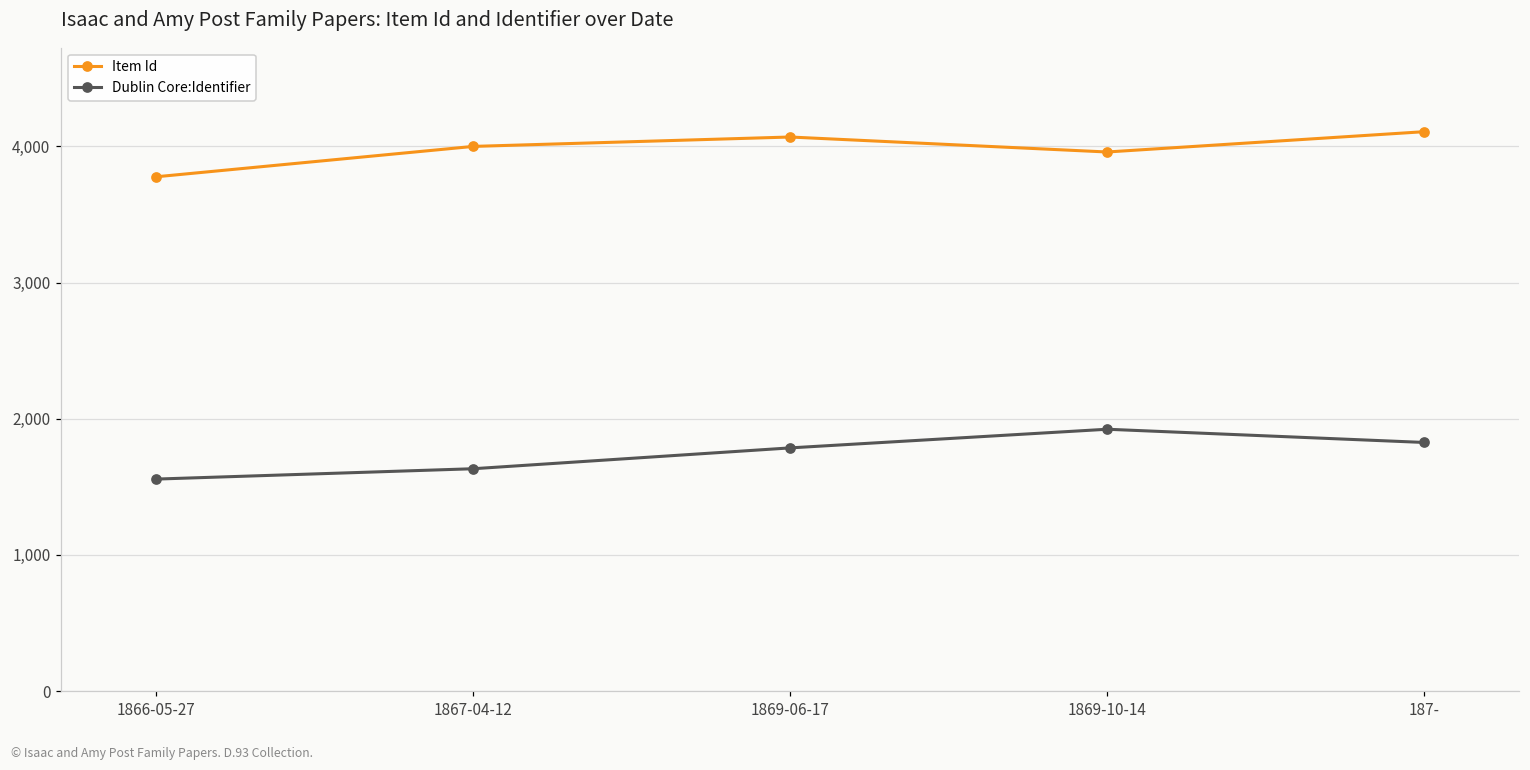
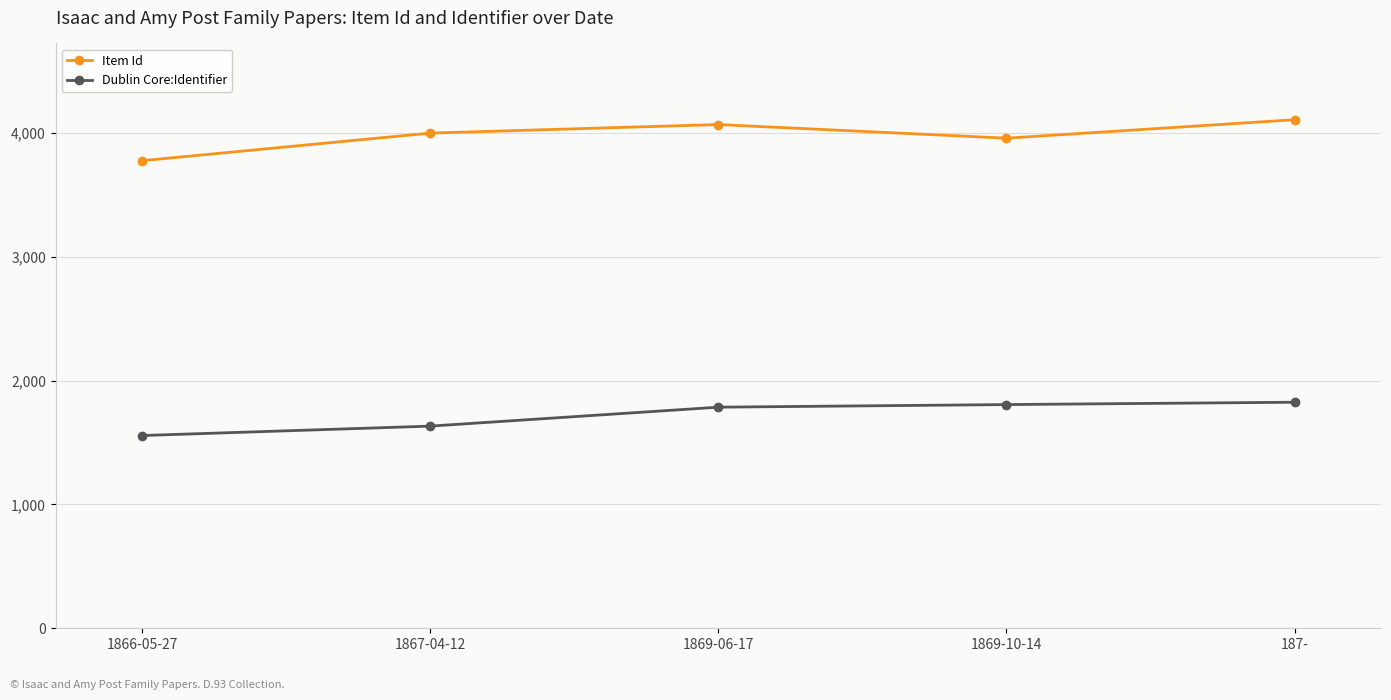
Dublin Core:Identifier, 1869-10-14: 1,920 -> 1,810
